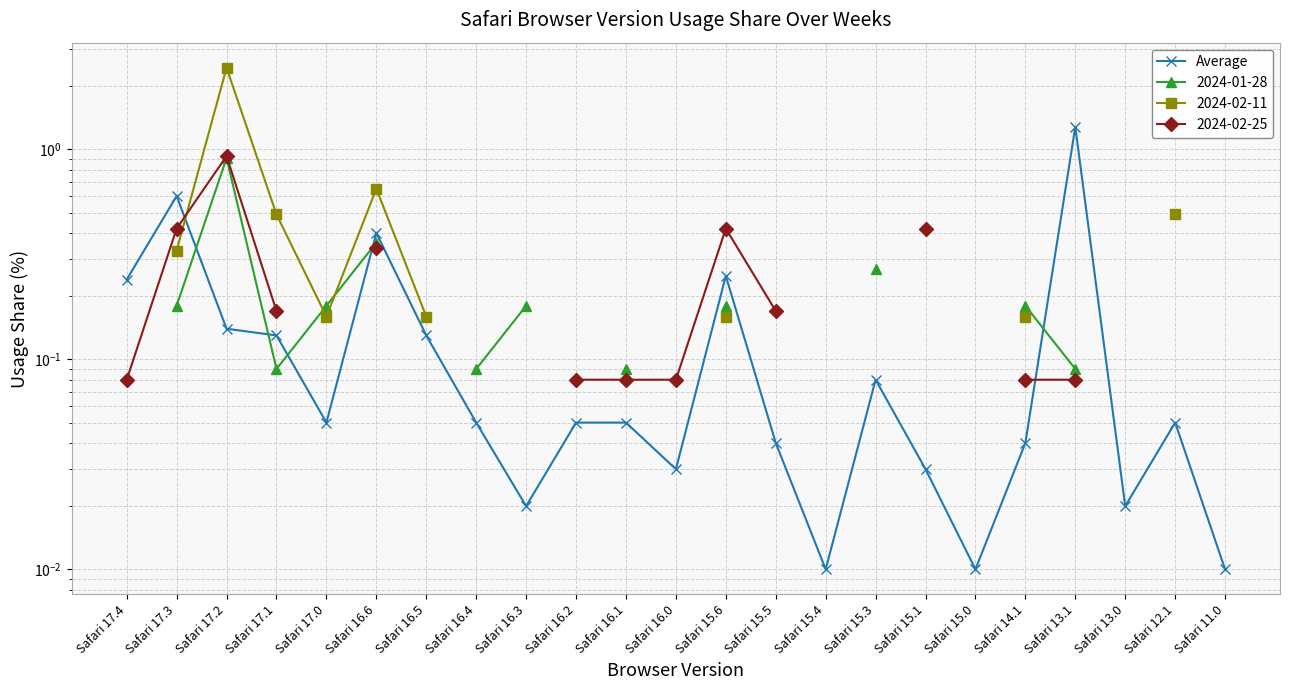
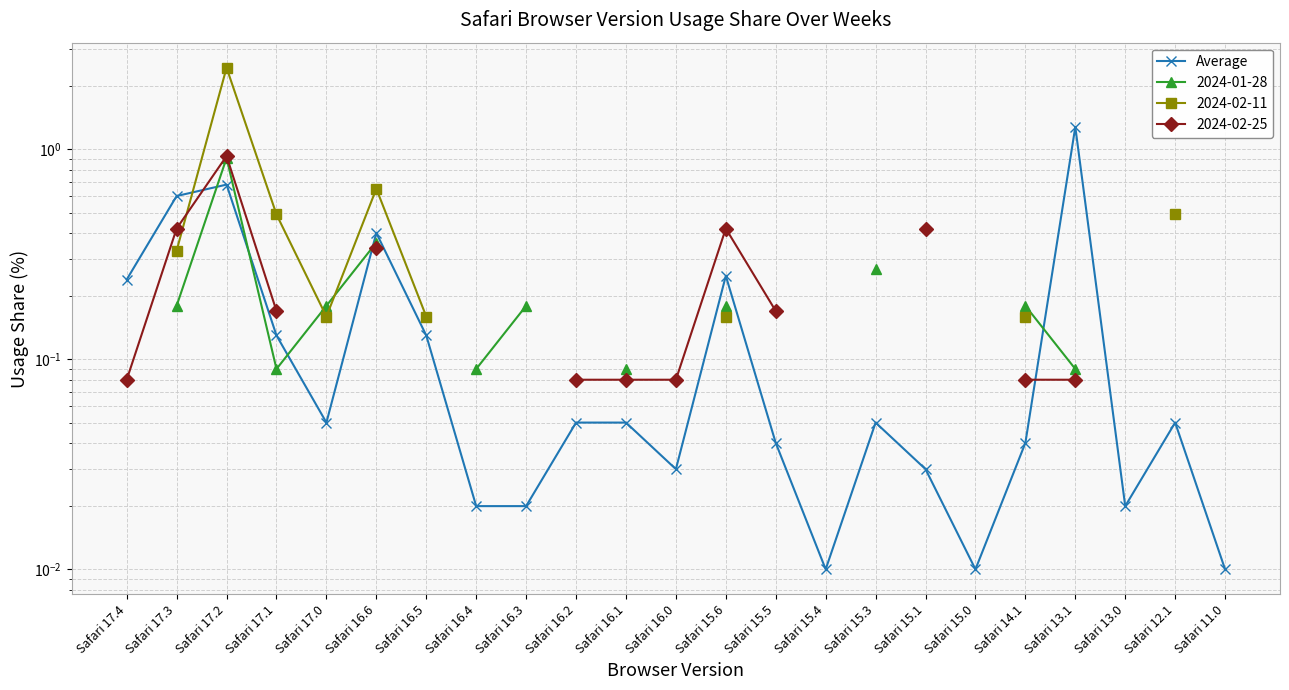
Average, Safari 17.2: 0.14 -> 0.68
Average, Safari 16.4: 0.05 -> 0.02
Average, Safari 15.3: 0.08 -> 0.05
